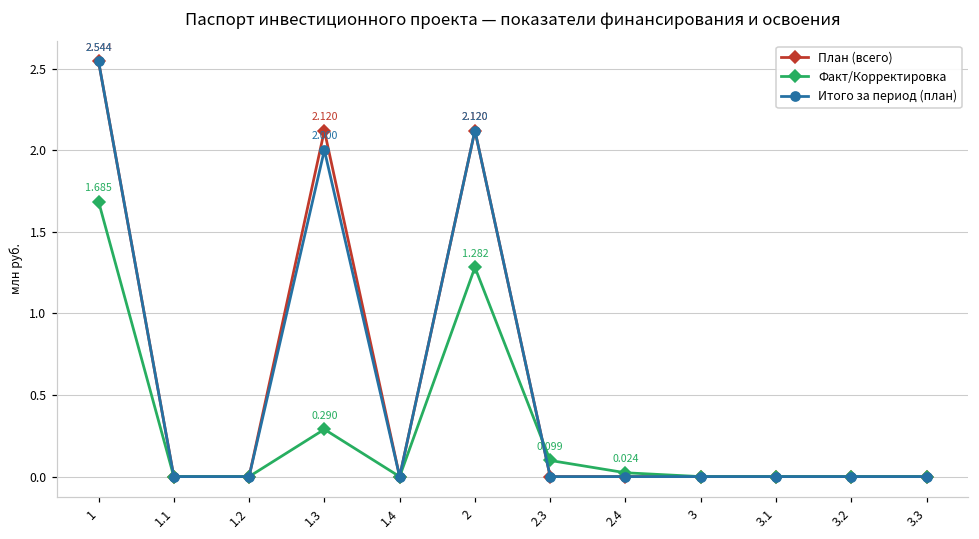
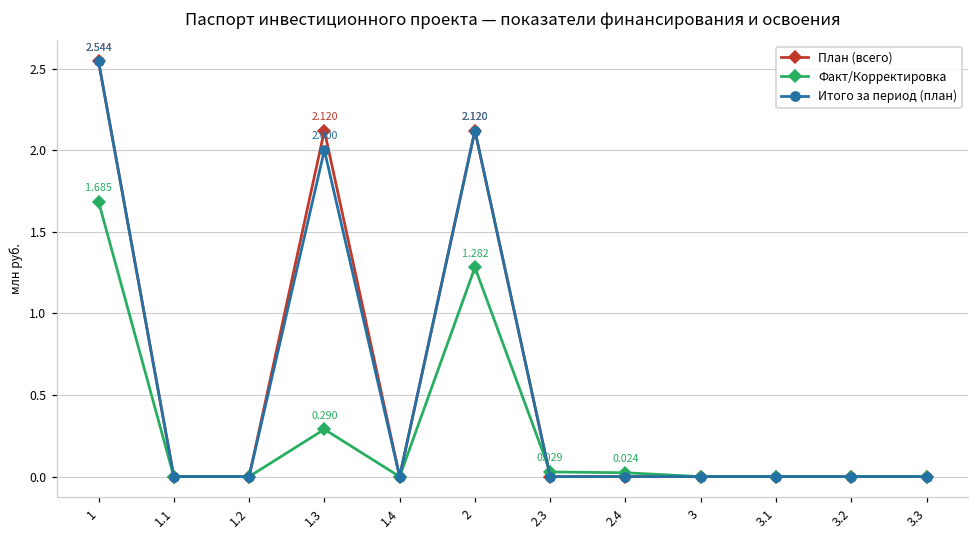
Факт/Корректировка, 2.3: 0.099 -> 0.029
